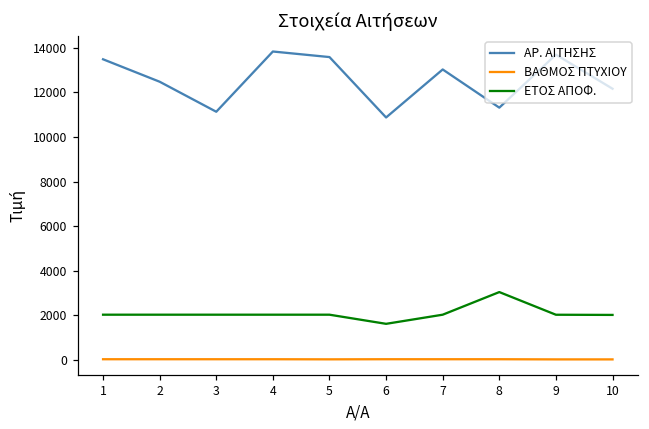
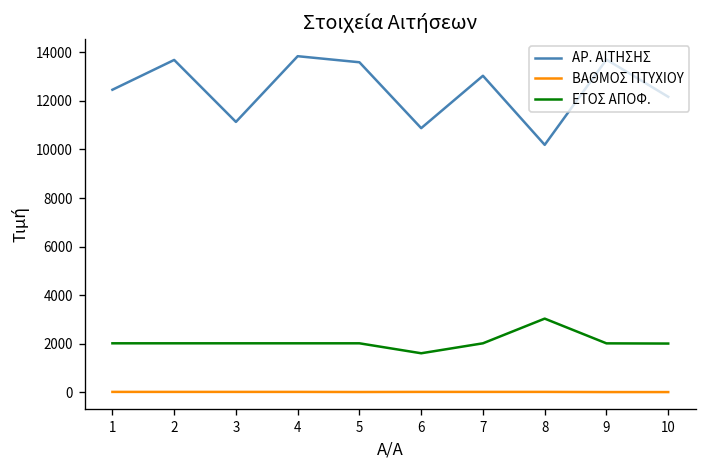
ΑΡ. ΑΙΤΗΣΗΣ, 1: 13500 -> 12500
ΑΡ. ΑΙΤΗΣΗΣ, 2: 12500 -> 13700
ΑΡ. ΑΙΤΗΣΗΣ, 8: 11300 -> 10200
